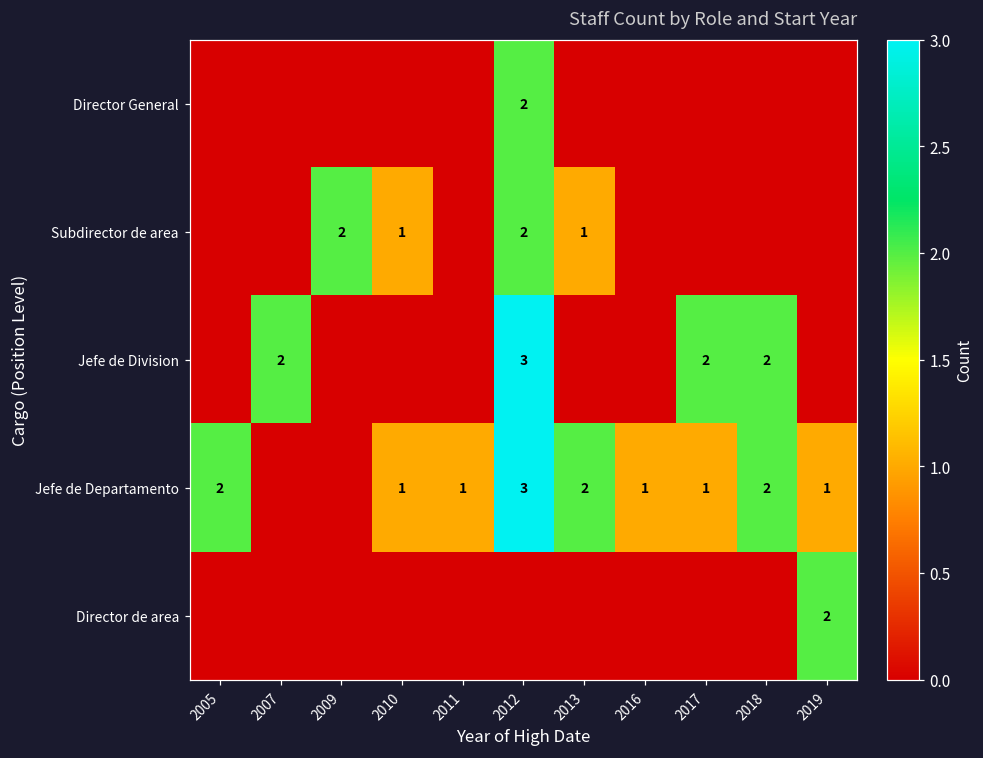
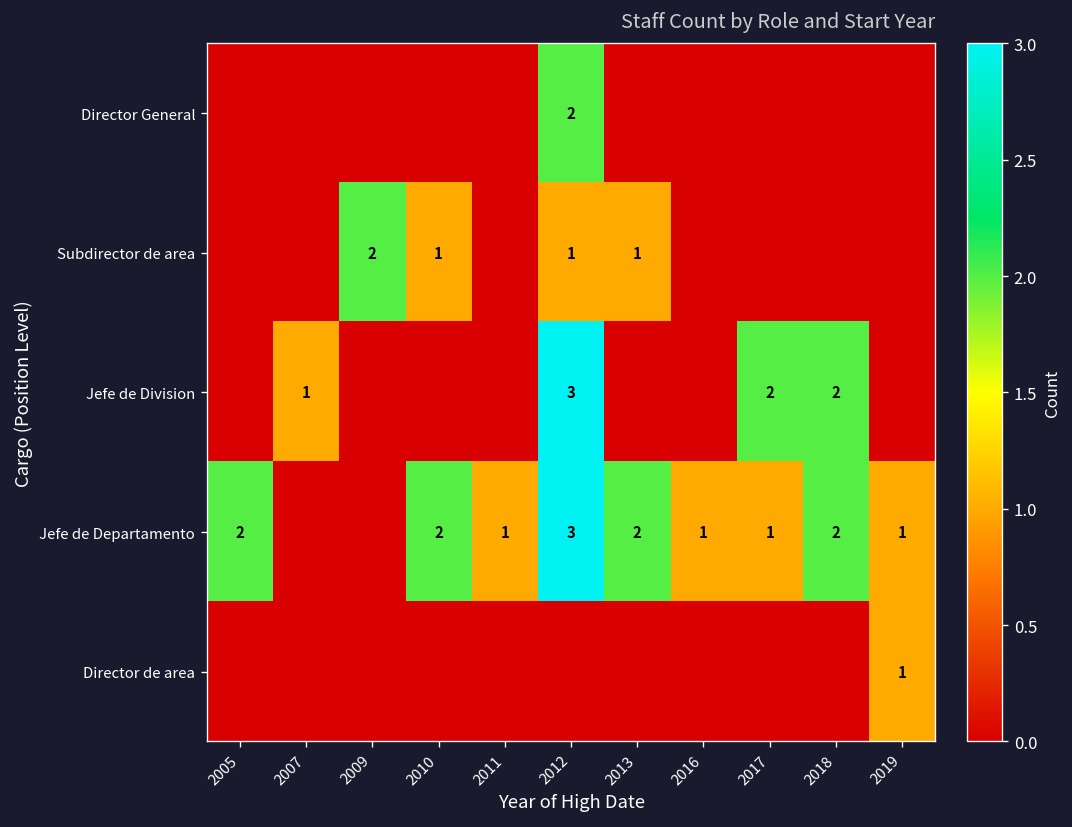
Subdirector de area, 2012: 2 -> 1
Jefe de Division, 2007: 2 -> 1
Jefe de Departamento, 2010: 1 -> 2
Director de area, 2019: 2 -> 1
